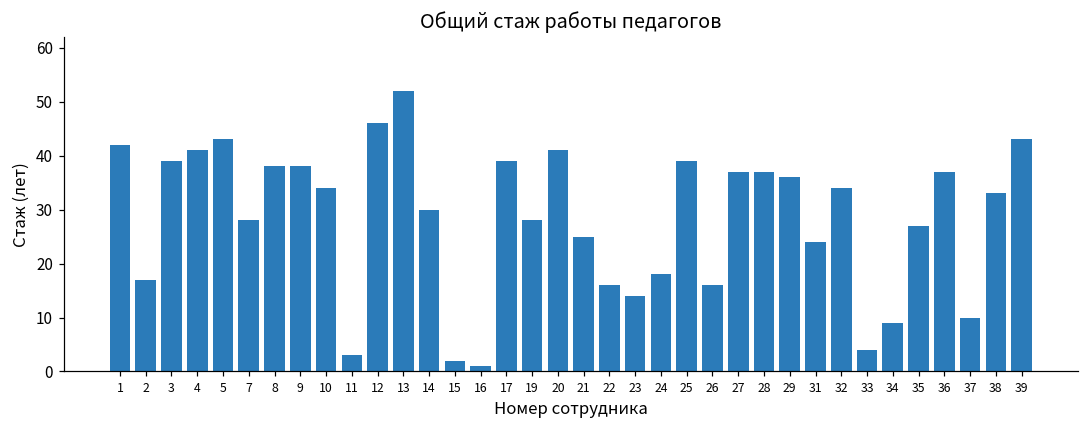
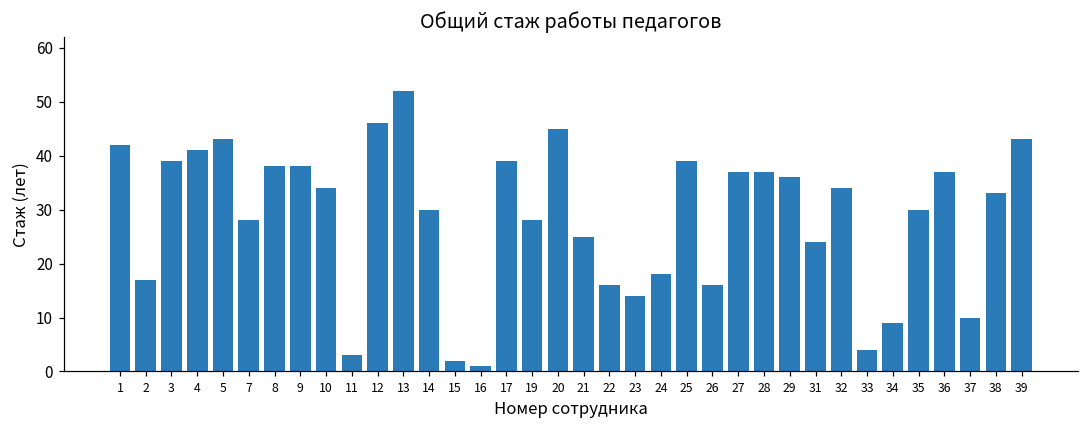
20: 41 -> 45
35: 27 -> 30
